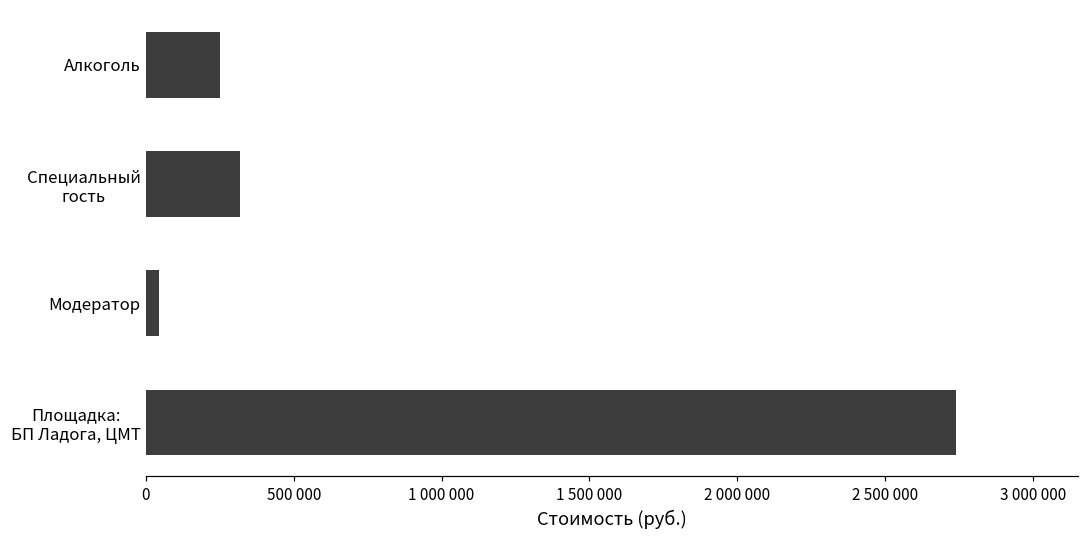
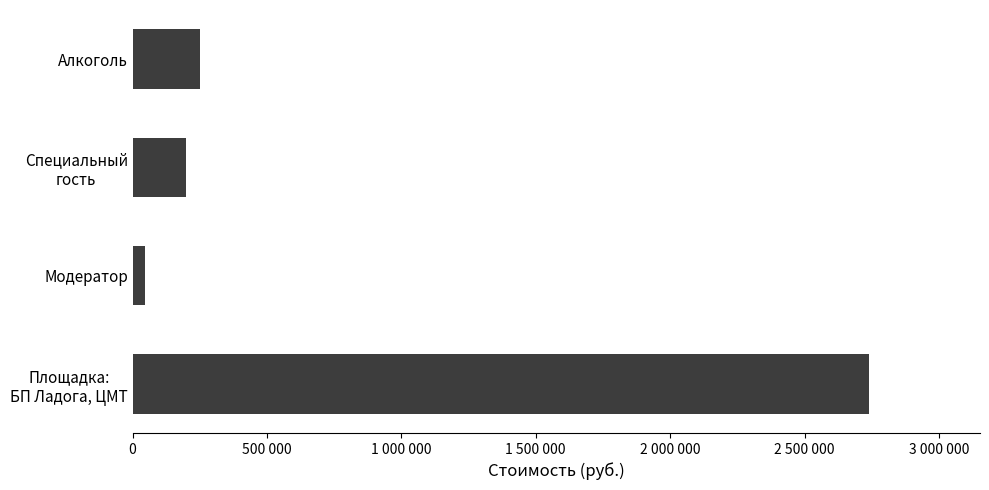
Специальный гость: 320000 -> 200000
